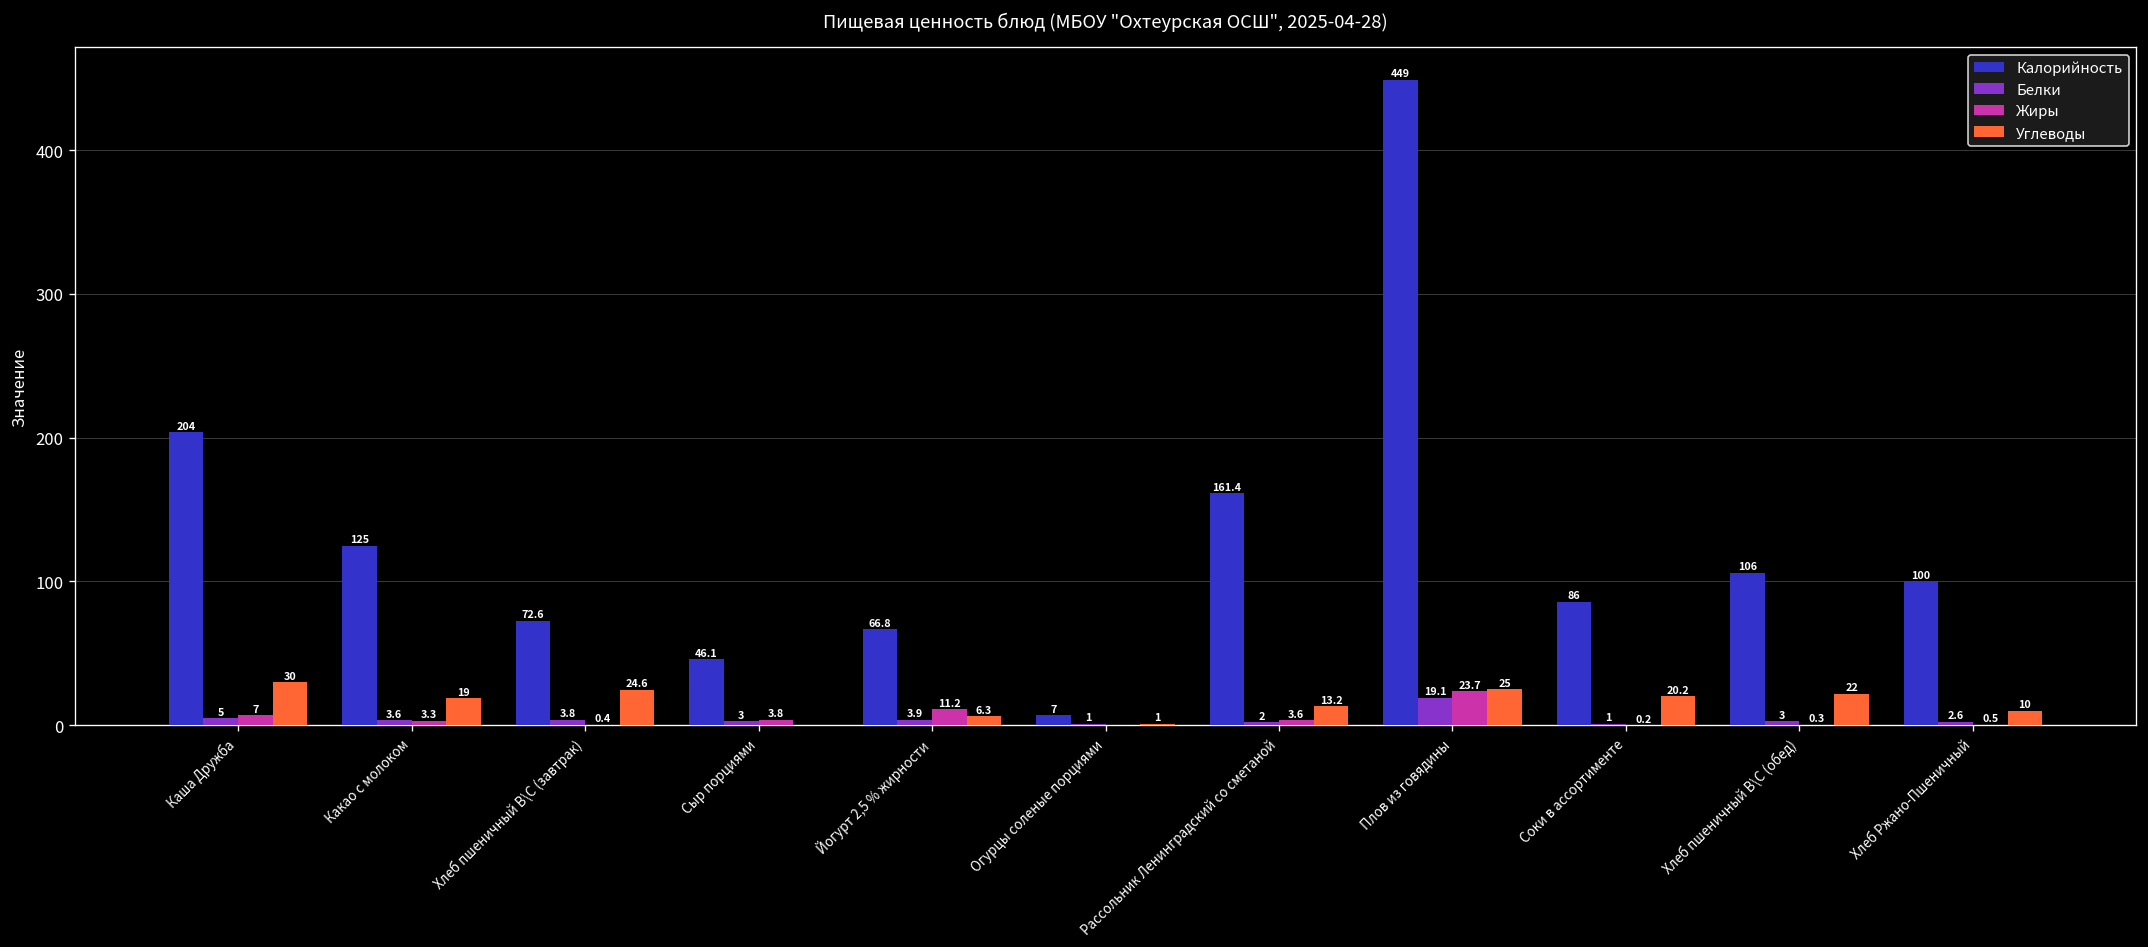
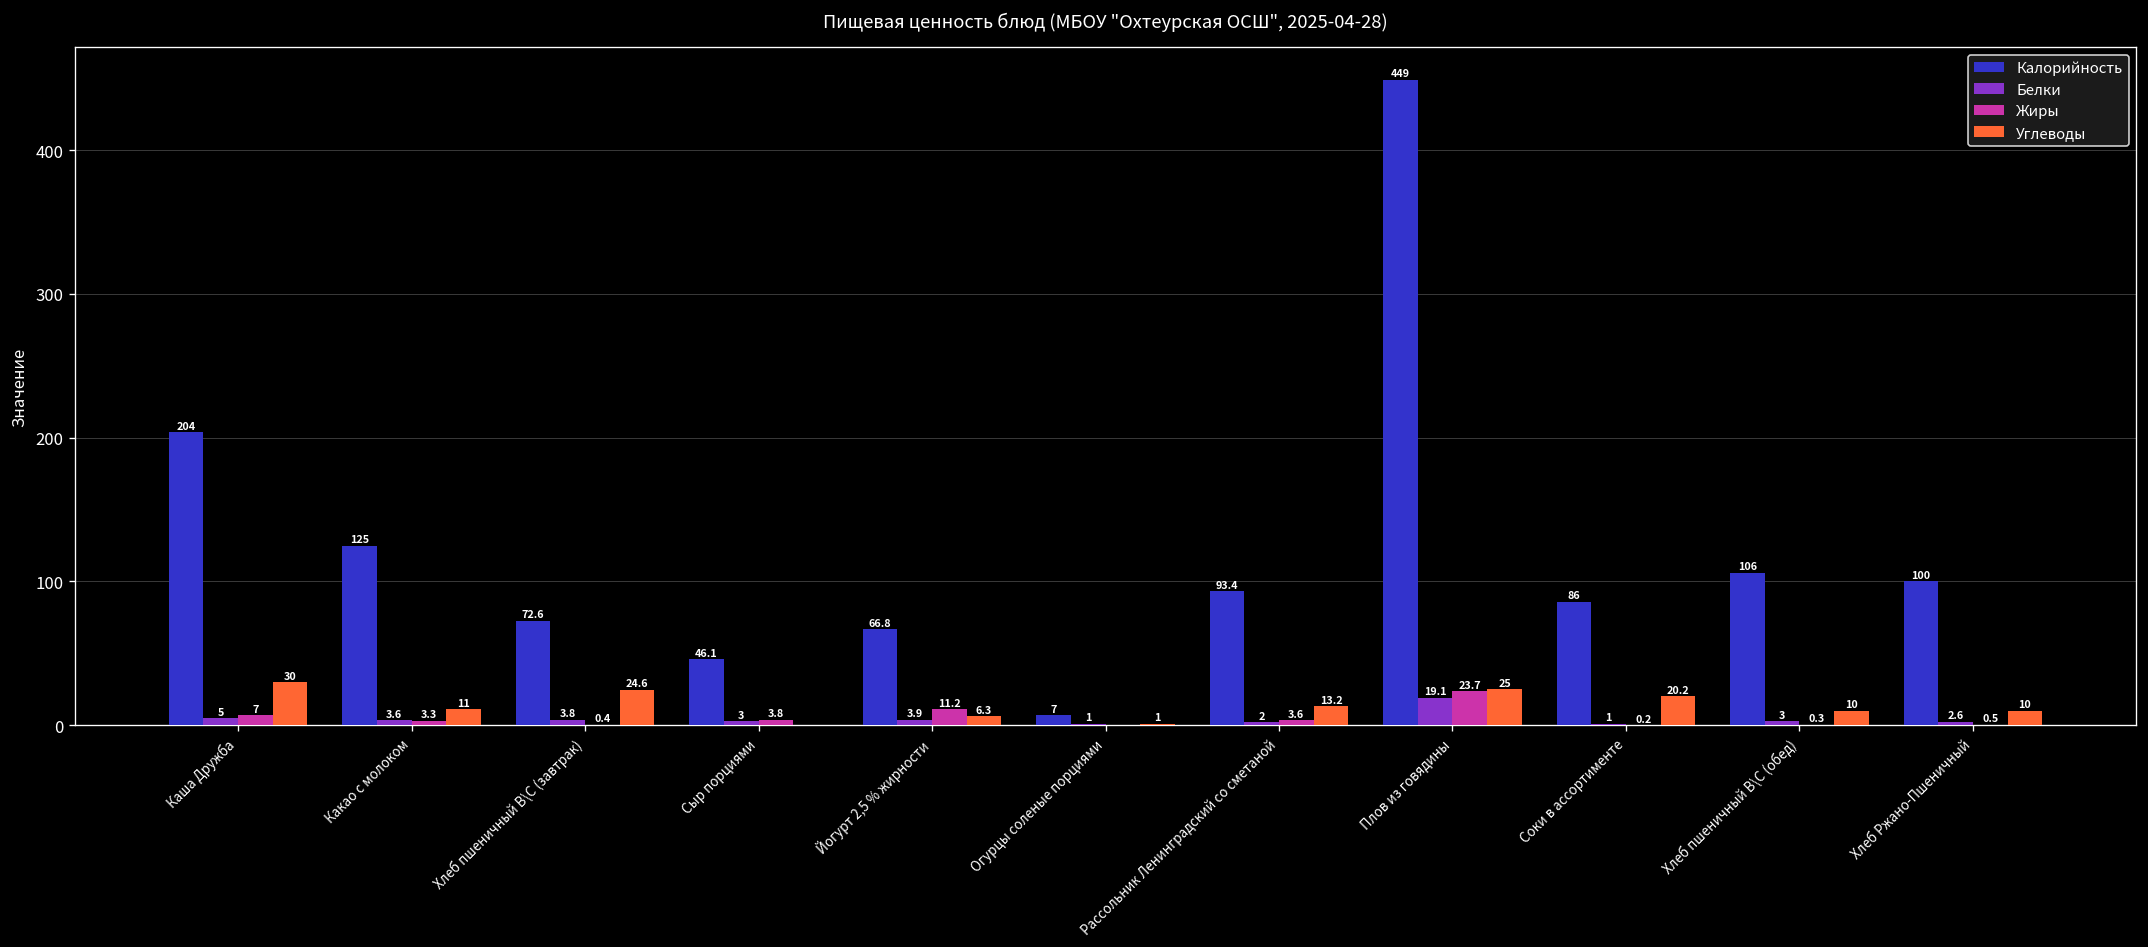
Углеводы, Какао с молоком: 19 -> 11
Калорийность, Рассольник Ленинградский со сметаной: 161.4 -> 93.4
Углеводы, Хлеб пшеничный В\С (обед): 22 -> 10
